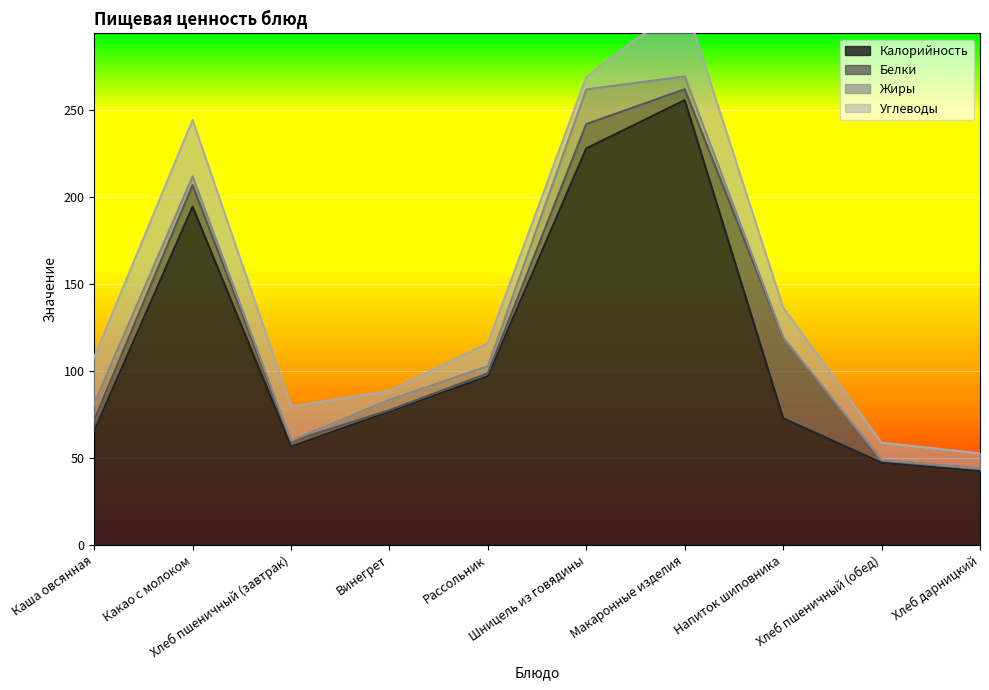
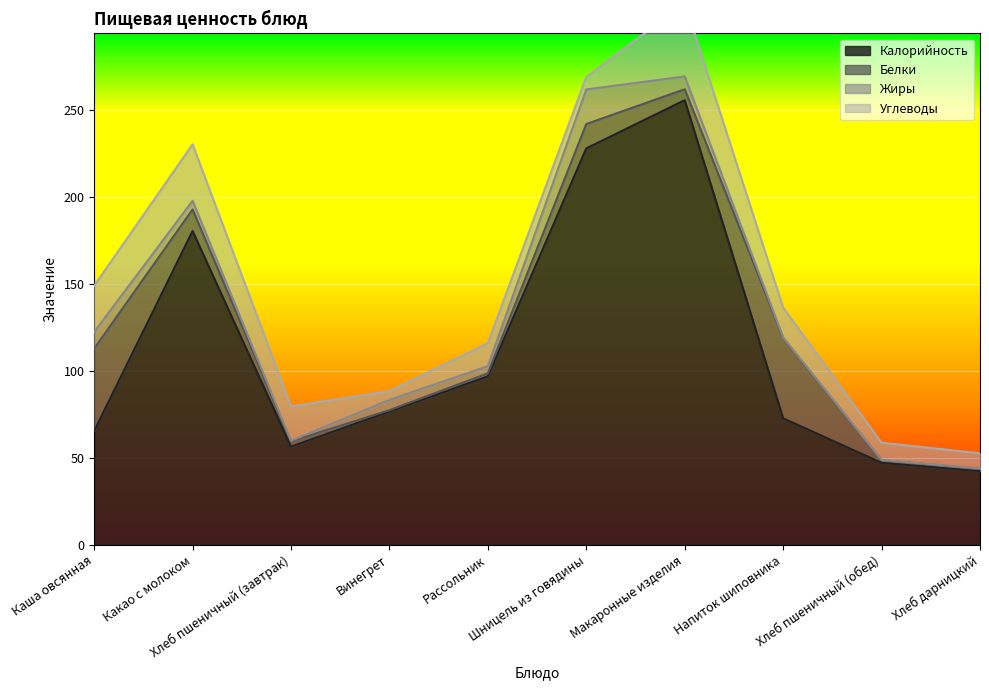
Белки, Каша овсянная: 6 -> 47
Калорийность, Какао с молоком: 195 -> 181
